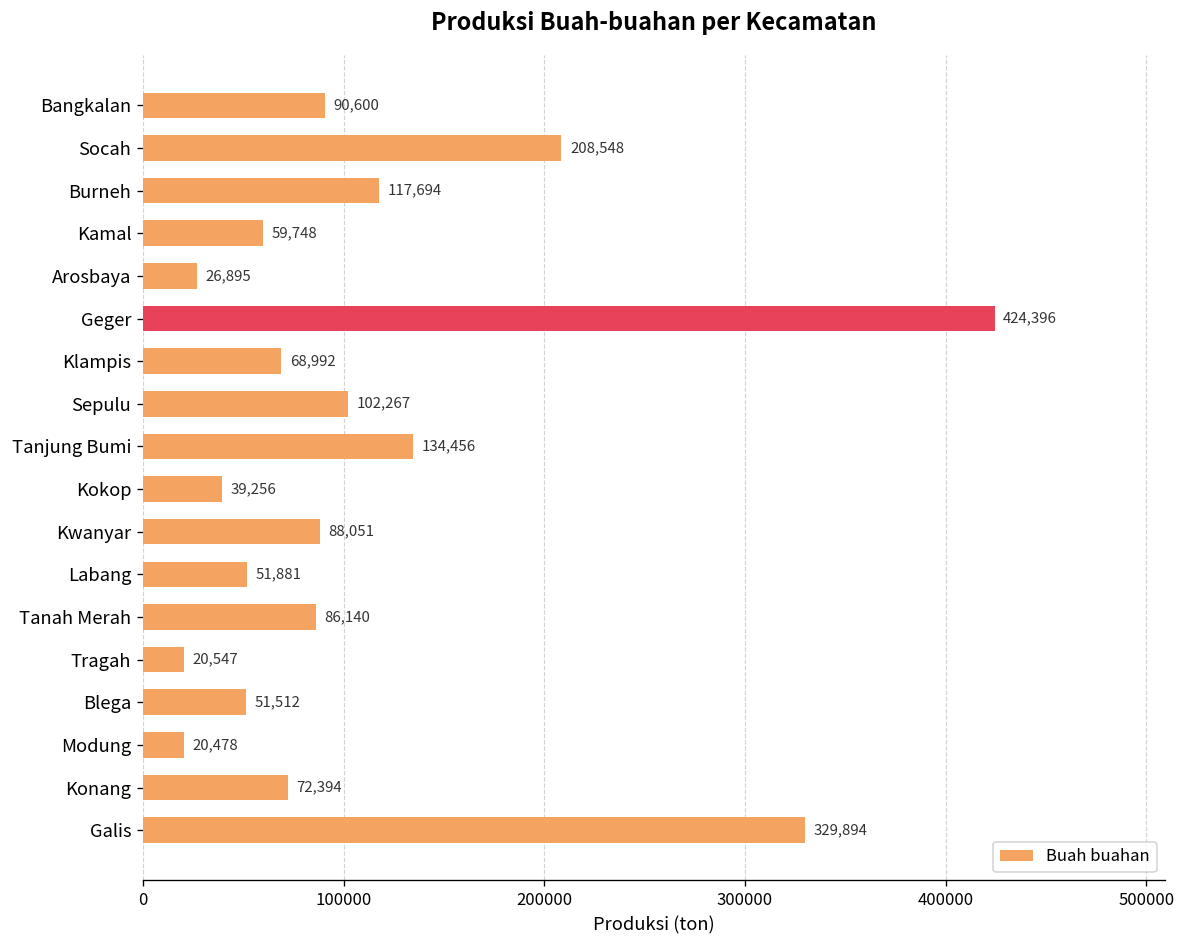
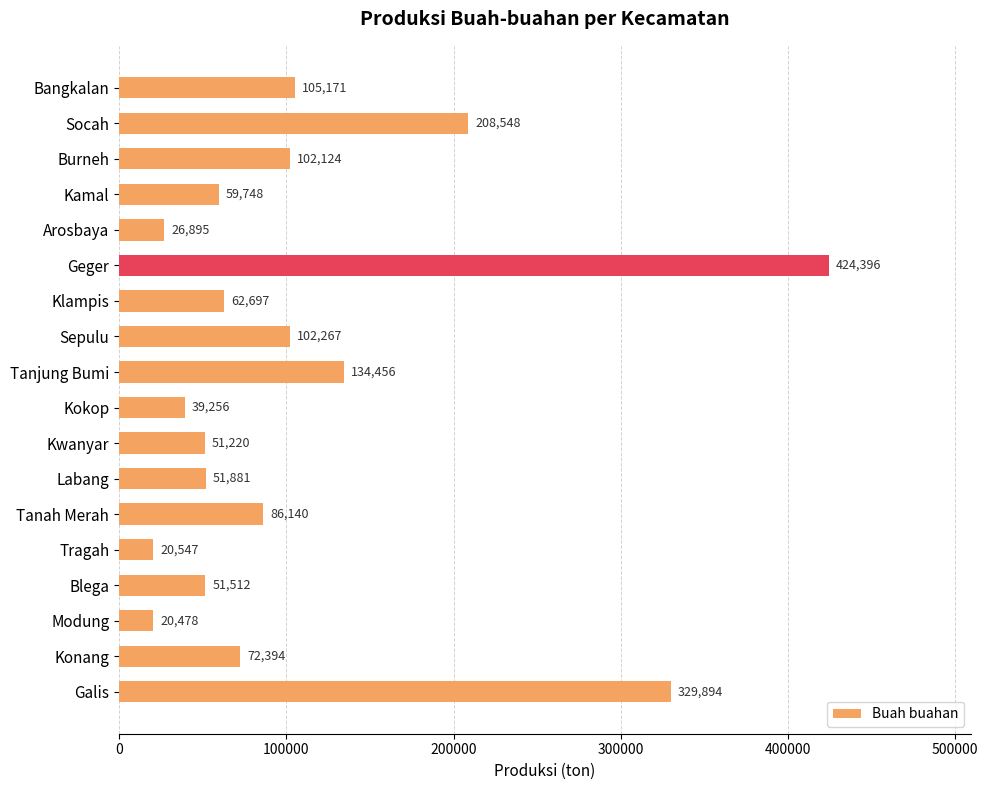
Bangkalan: 90,600 -> 105,171
Burneh: 117,694 -> 102,124
Klampis: 68,992 -> 62,697
Kwanyar: 88,051 -> 51,220
